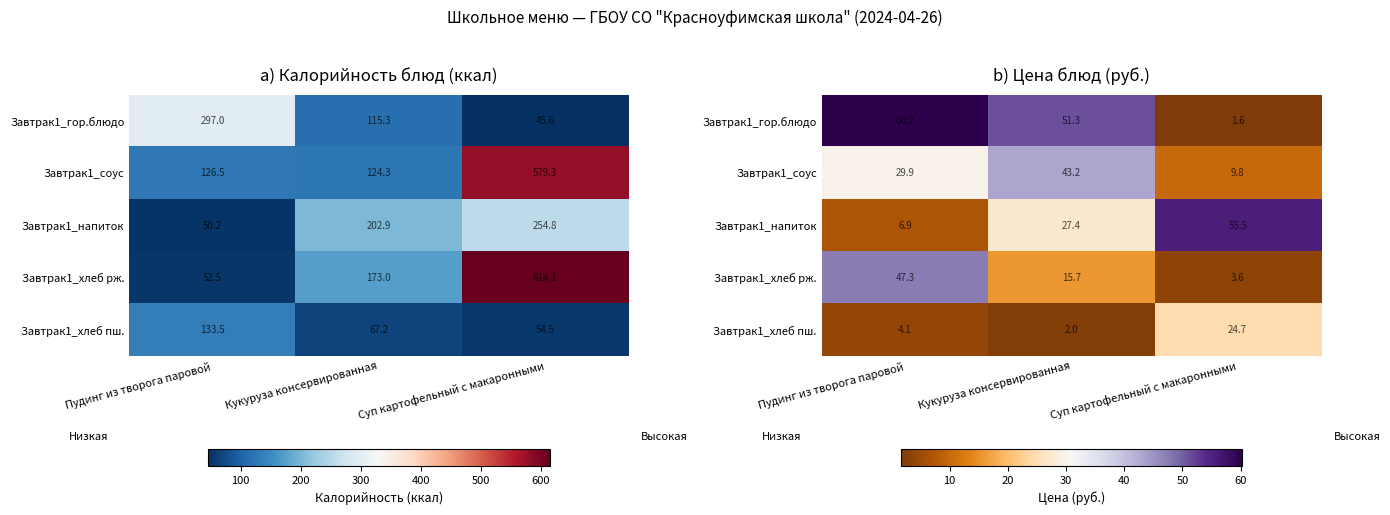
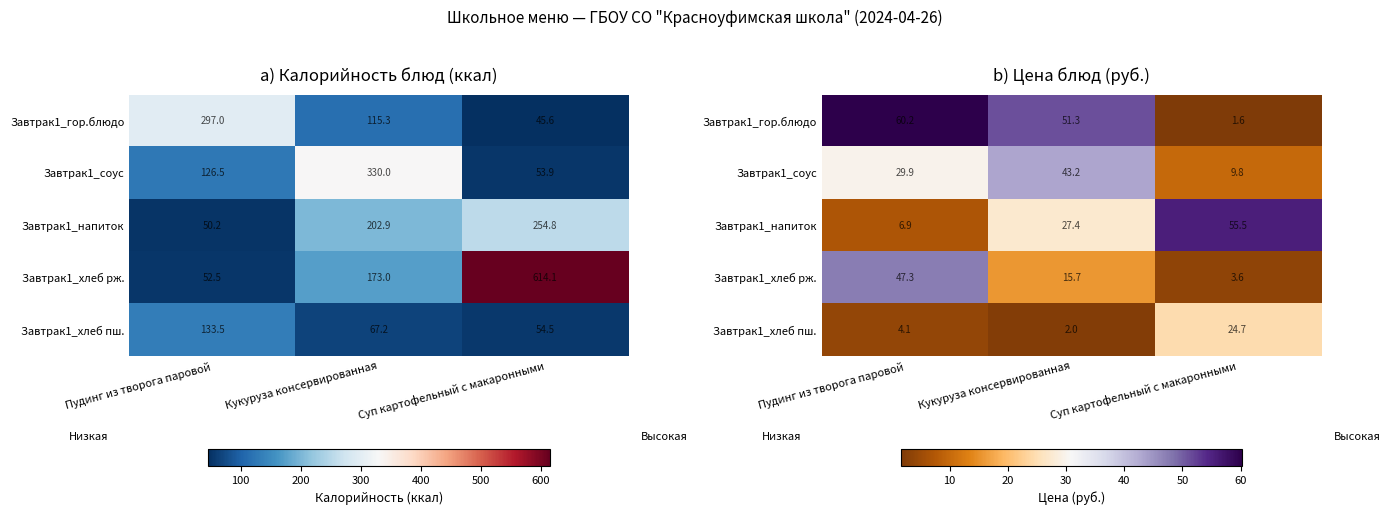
a) Калорийность блюд (ккал), Завтрак1_соус, Кукуруза консервированная: 124.3 -> 330.0
a) Калорийность блюд (ккал), Завтрак1_соус, Суп картофельный c макаронными: 579.3 -> 53.9
